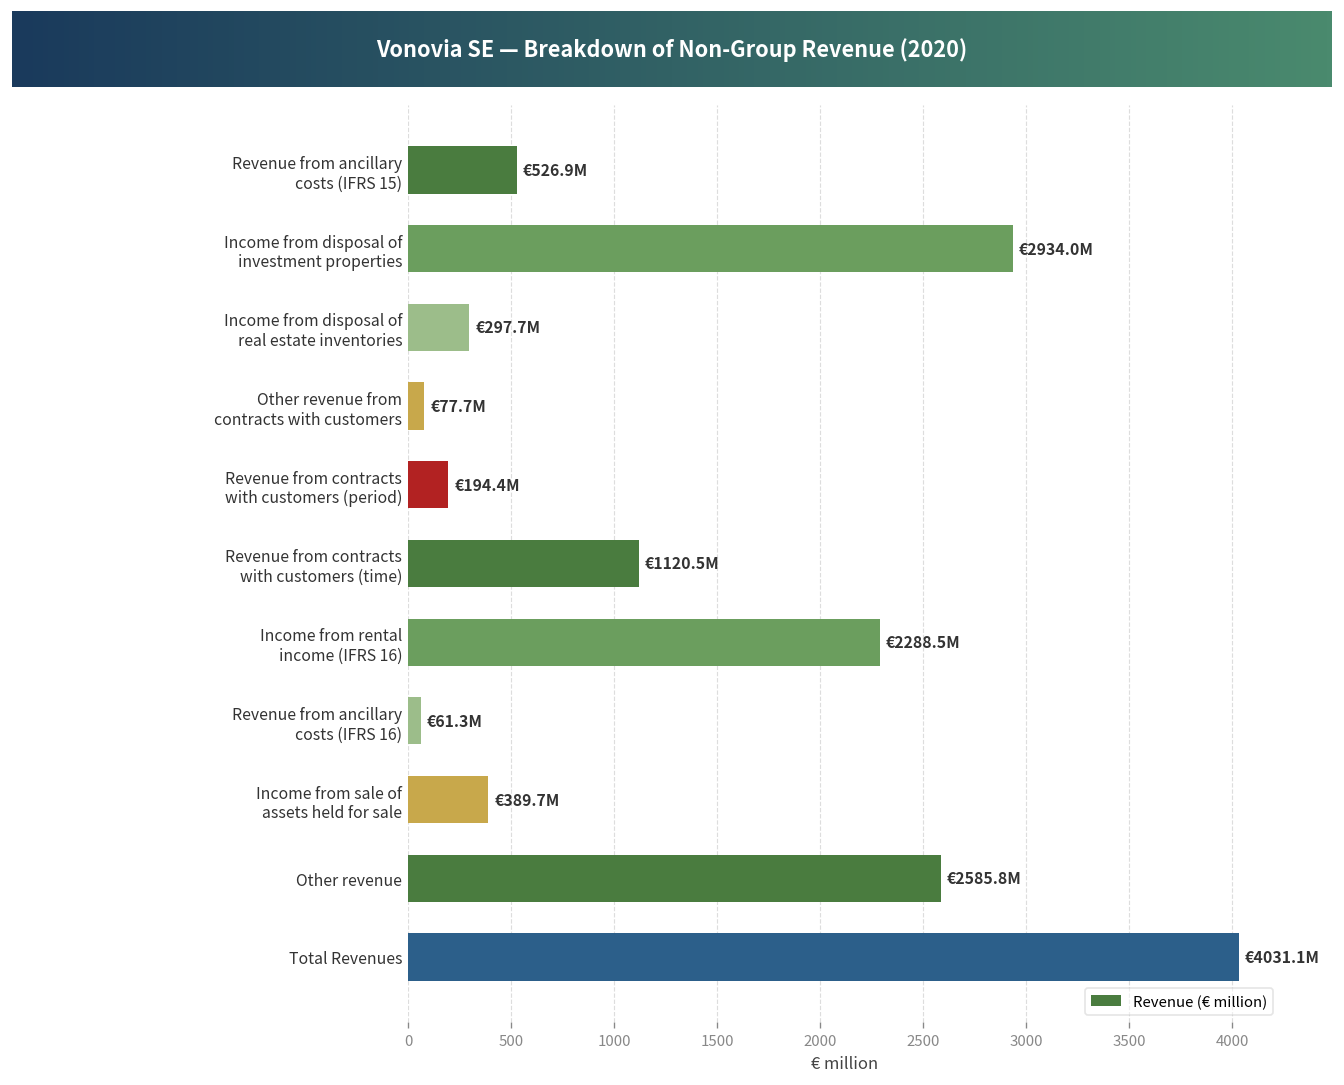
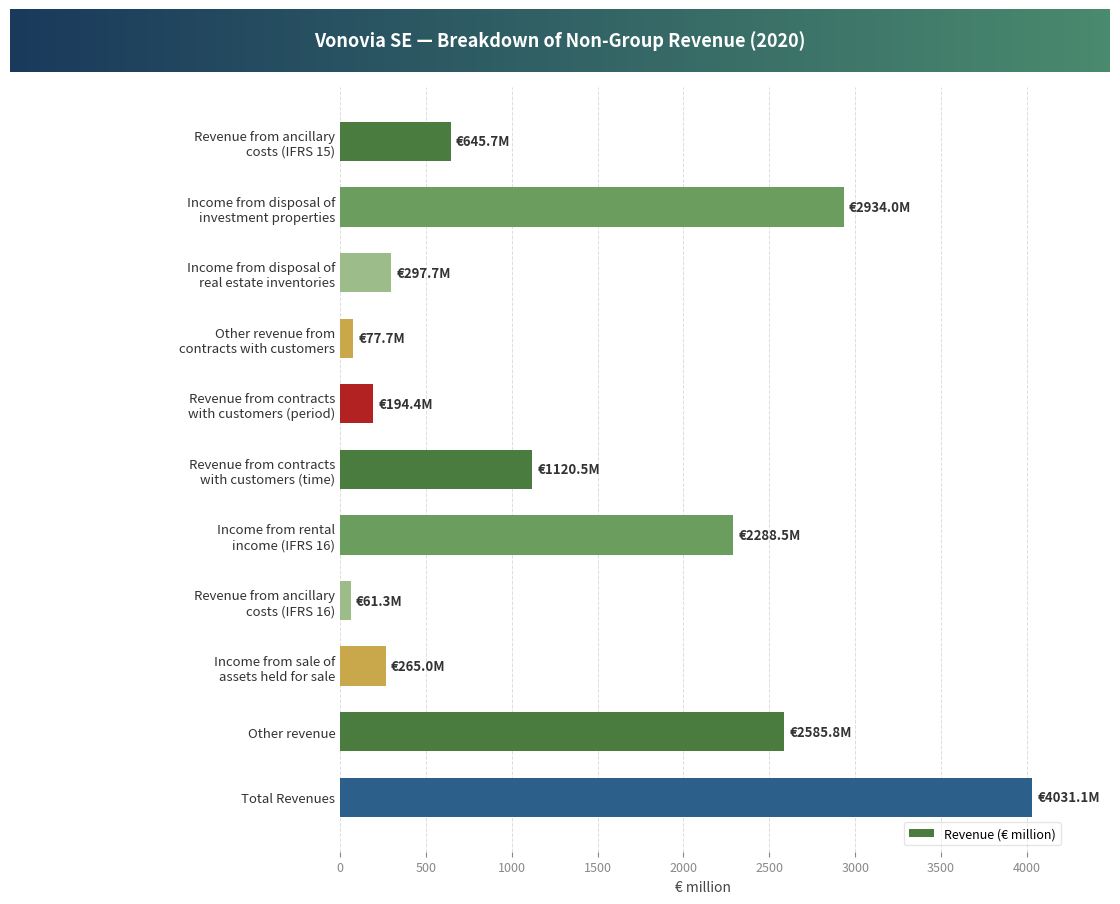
Revenue from ancillary costs (IFRS 15): €526.9M -> €645.7M
Income from sale of assets held for sale: €389.7M -> €265.0M
